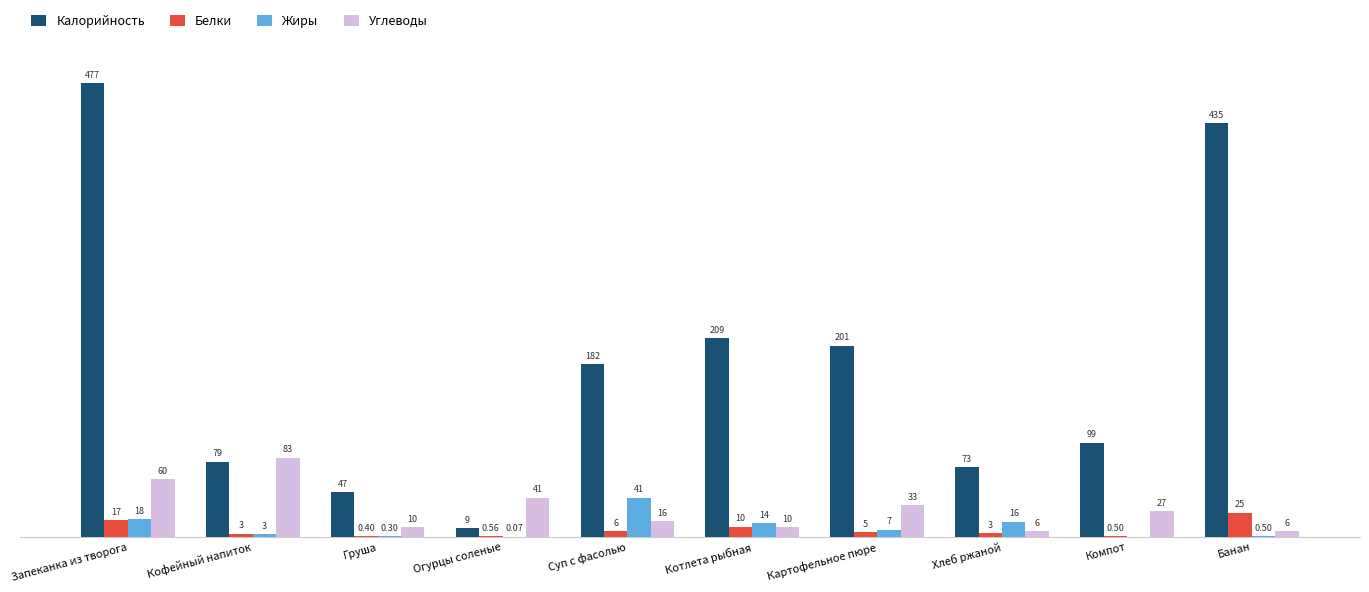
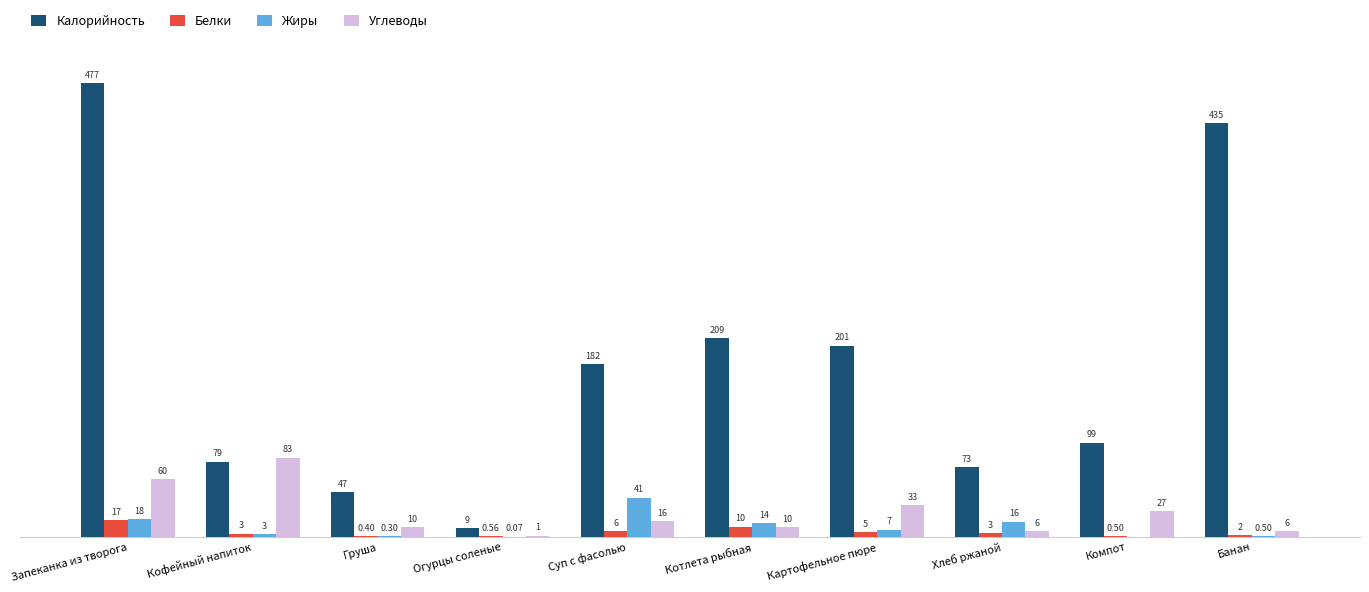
Углеводы, Огурцы соленые: 41 -> 1
Белки, Банан: 25 -> 2
